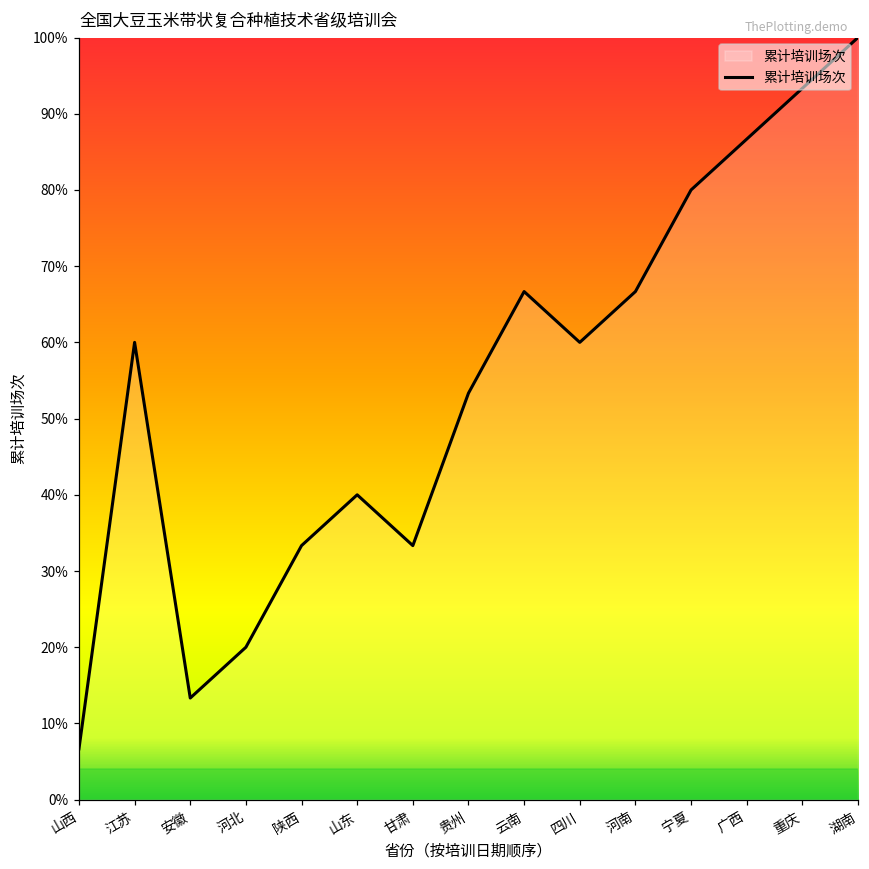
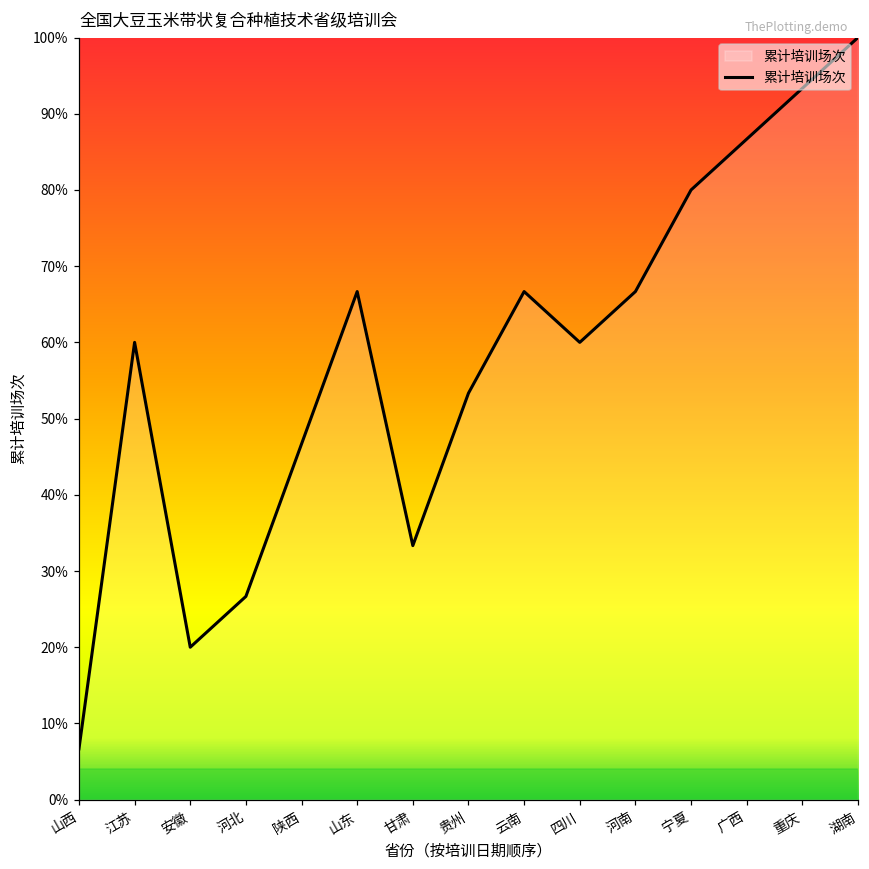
安徽: 13% -> 20%
河北: 20% -> 27%
陕西: 33% -> 47%
山东: 40% -> 67%
